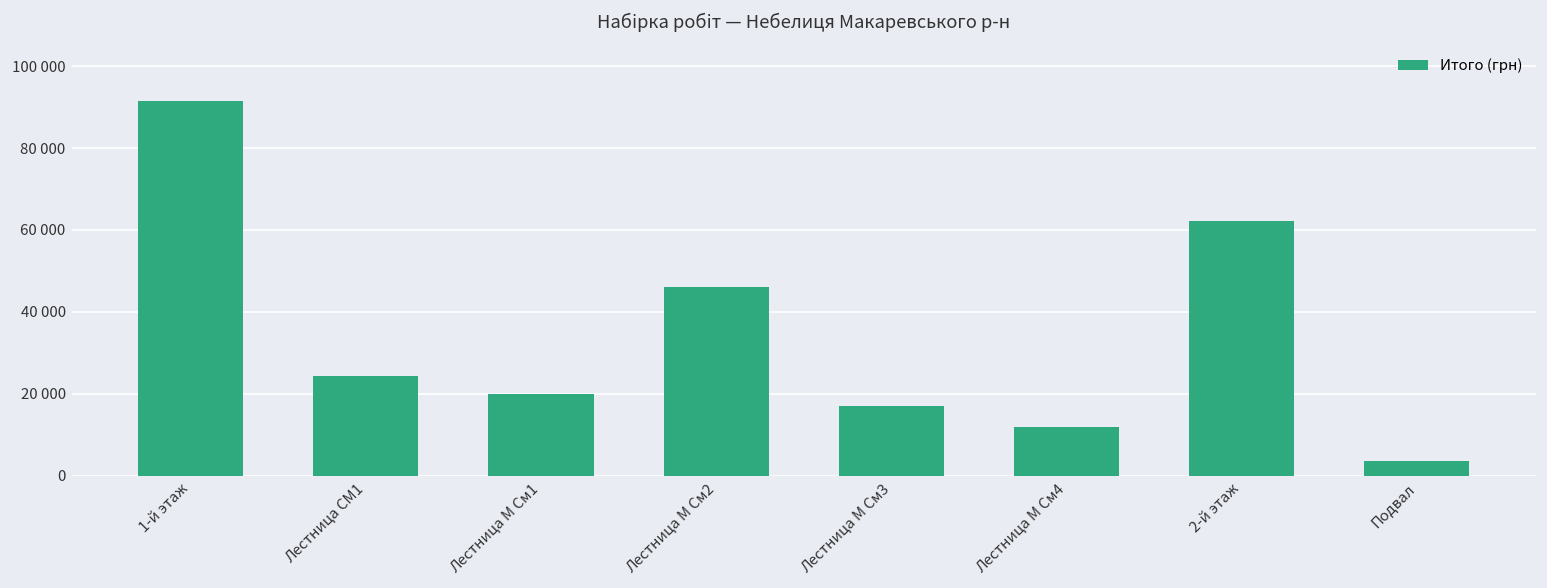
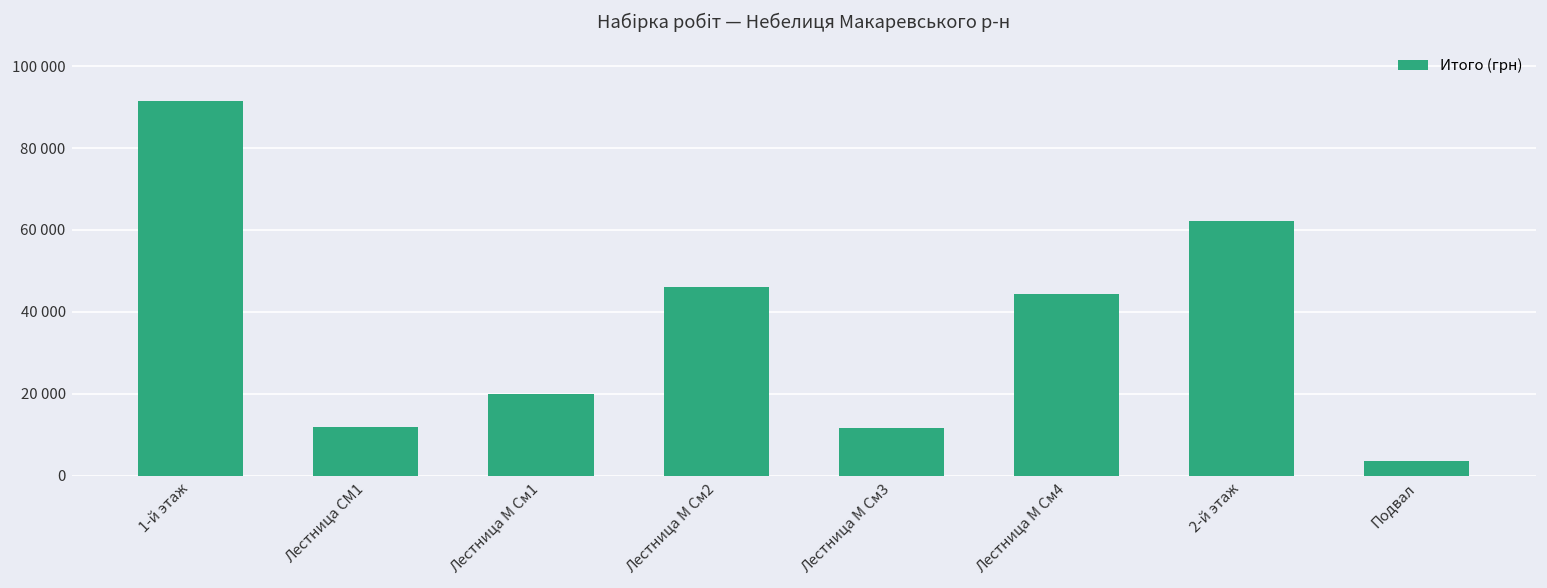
Лестница СМ1: 24000 -> 12000
Лестница М См3: 17000 -> 12000
Лестница М См4: 12000 -> 44000
